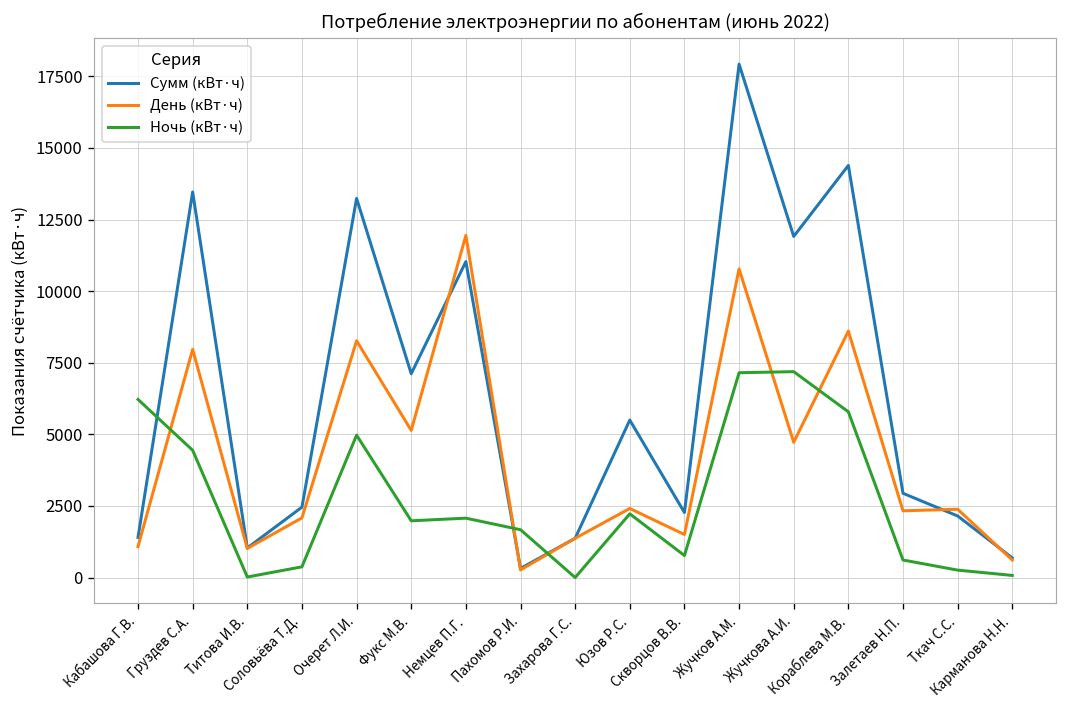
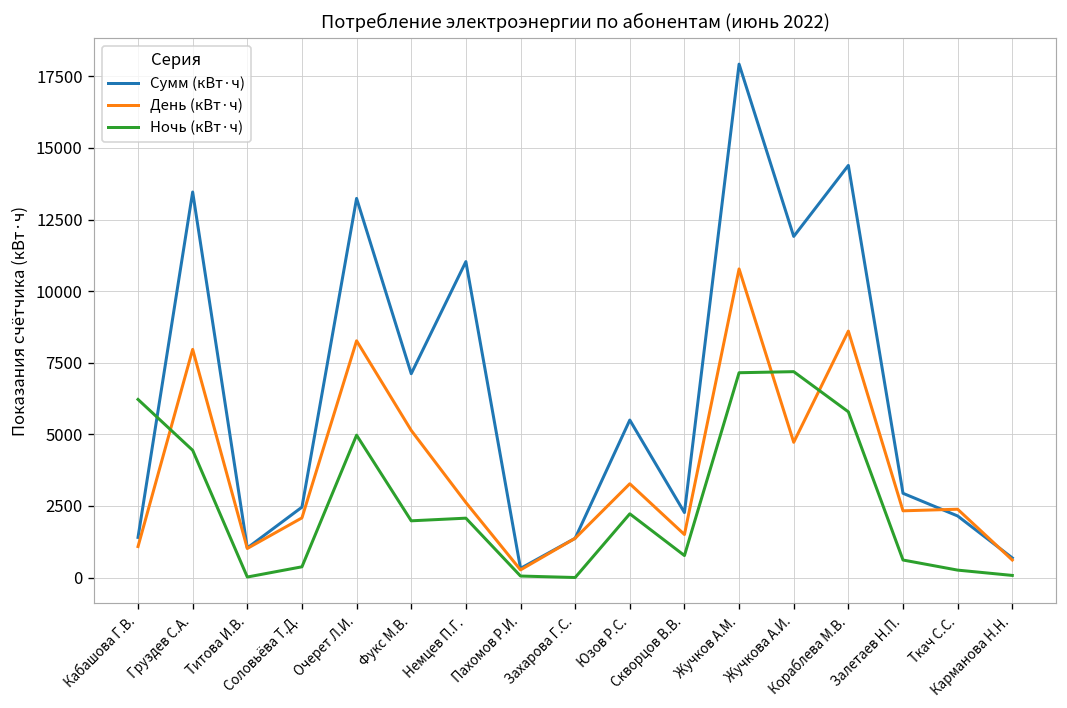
День (кВт·ч), Немцев П.Г.: 11900 -> 2600
Ночь (кВт·ч), Пахомов Р.И.: 1700 -> 100
День (кВт·ч), Юзов Р.С.: 2400 -> 3300
